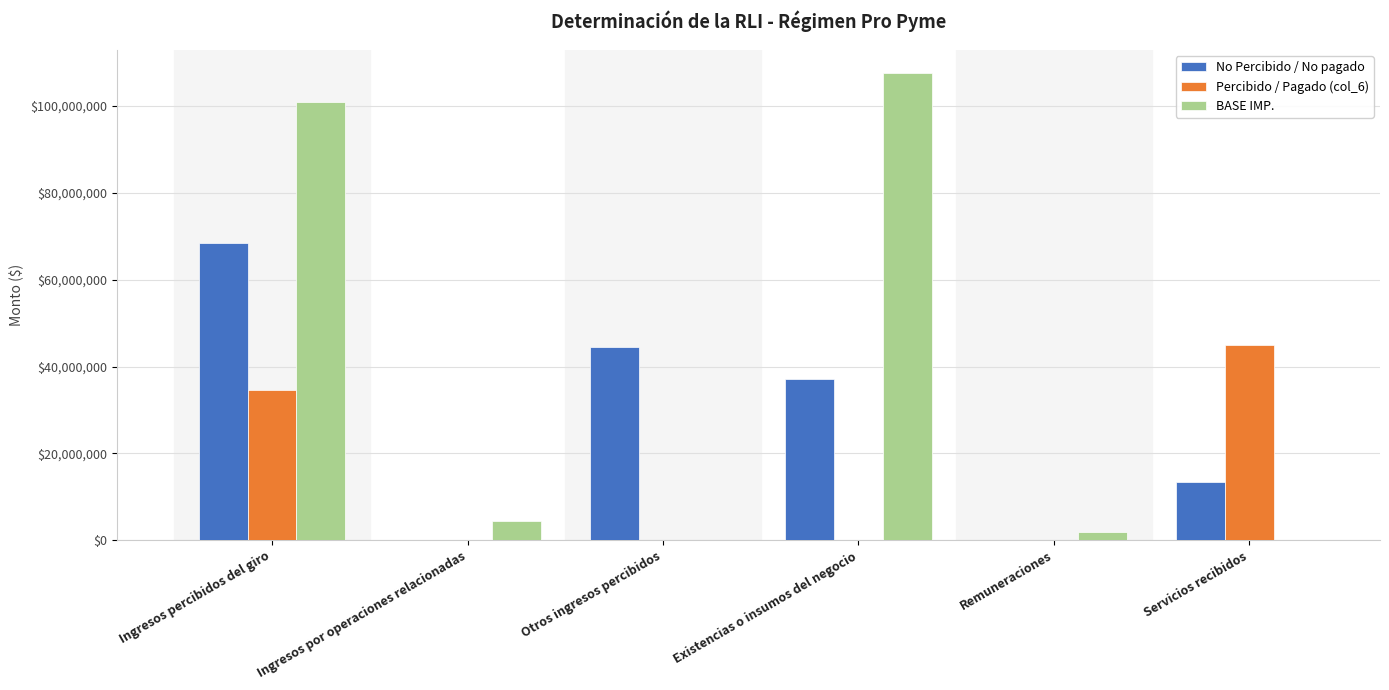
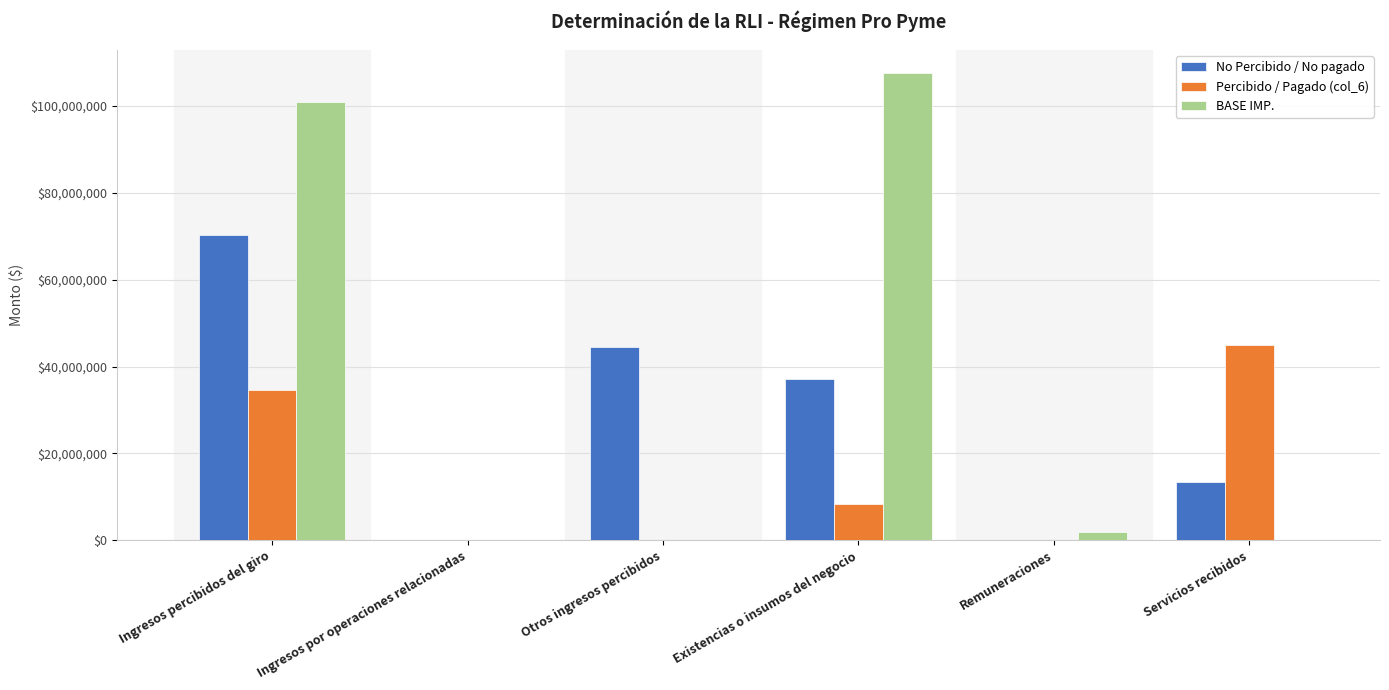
No Percibido / No pagado, Ingresos percibidos del giro: $68,000,000 -> $70,000,000
BASE IMP., Ingresos por operaciones relacionadas: $4,000,000 -> $0
Percibido / Pagado (col_6), Existencias o insumos del negocio: $0 -> $8,000,000
